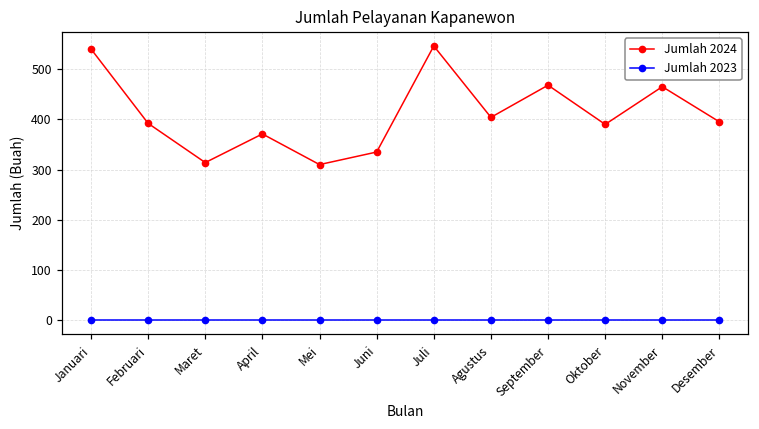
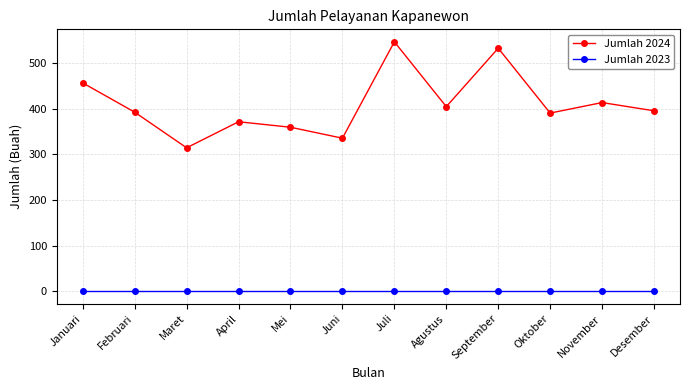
Jumlah 2024, Januari: 540 -> 460
Jumlah 2024, Mei: 310 -> 360
Jumlah 2024, September: 470 -> 530
Jumlah 2024, November: 470 -> 410
